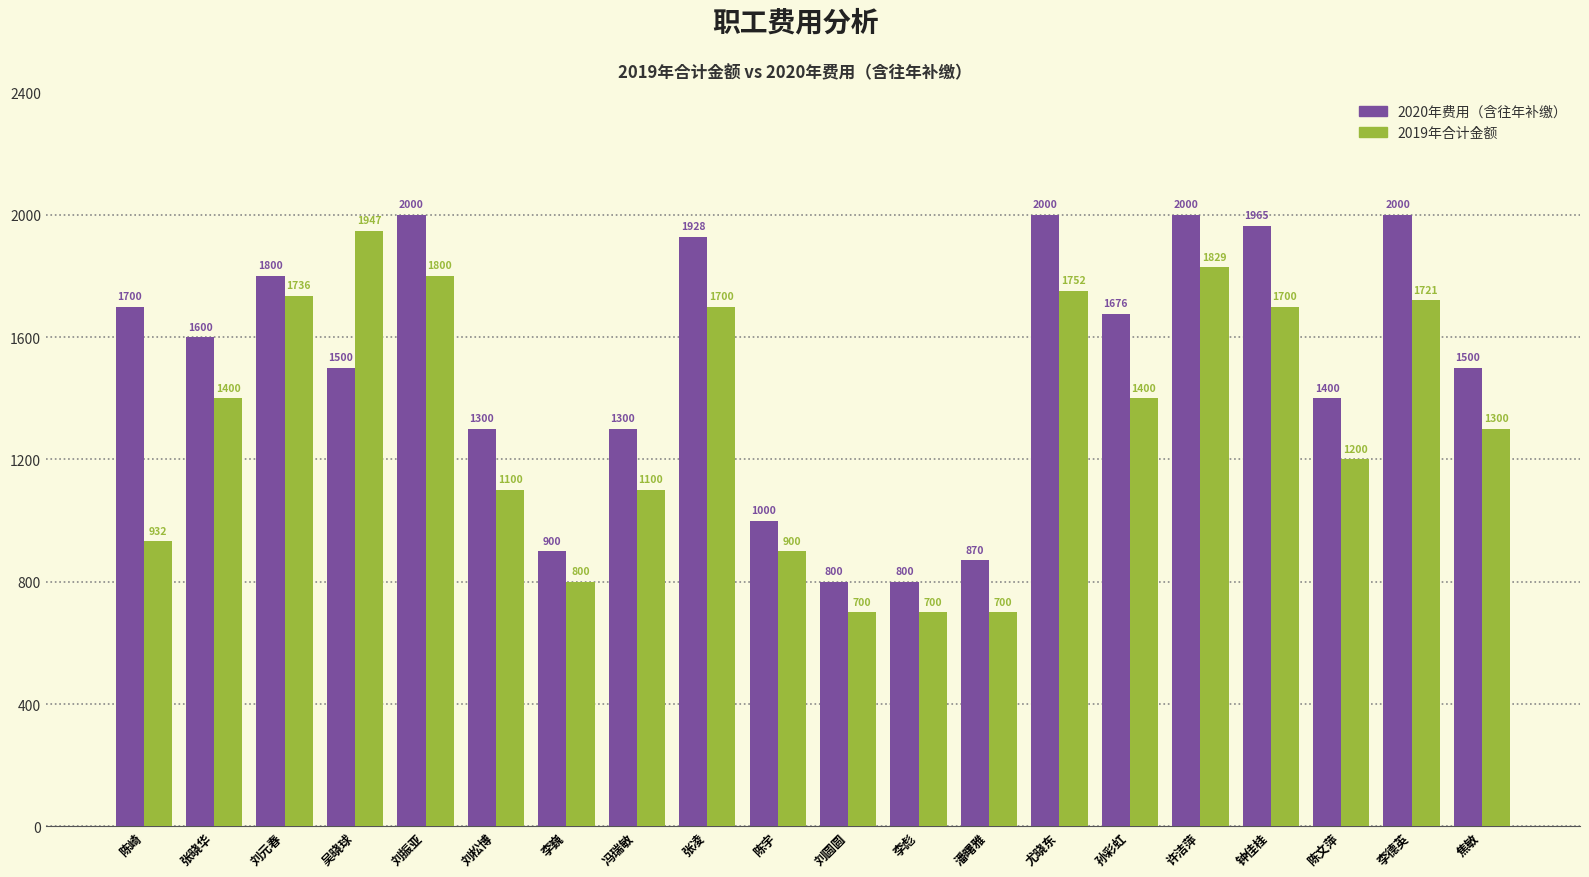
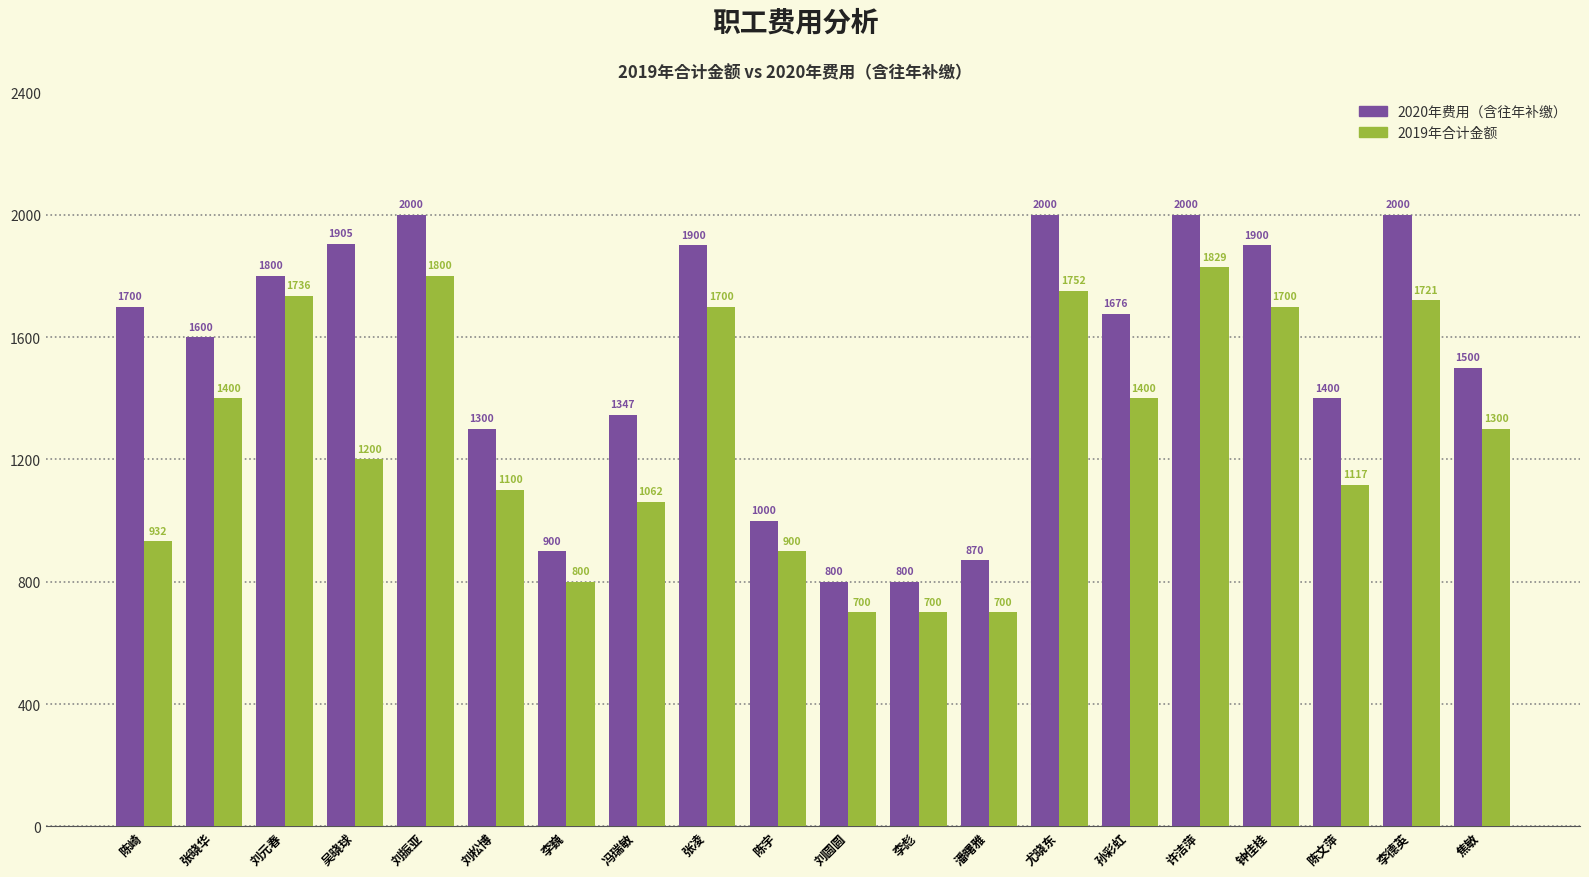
2020年费用（含往年补缴）, 吴晓球: 1500 -> 1905
2019年合计金额, 吴晓球: 1947 -> 1200
2020年费用（含往年补缴）, 冯瑞敏: 1300 -> 1347
2019年合计金额, 冯瑞敏: 1100 -> 1062
2020年费用（含往年补缴）, 张凌: 1928 -> 1900
2020年费用（含往年补缴）, 钟佳桂: 1965 -> 1900
2019年合计金额, 陈文萍: 1200 -> 1117
